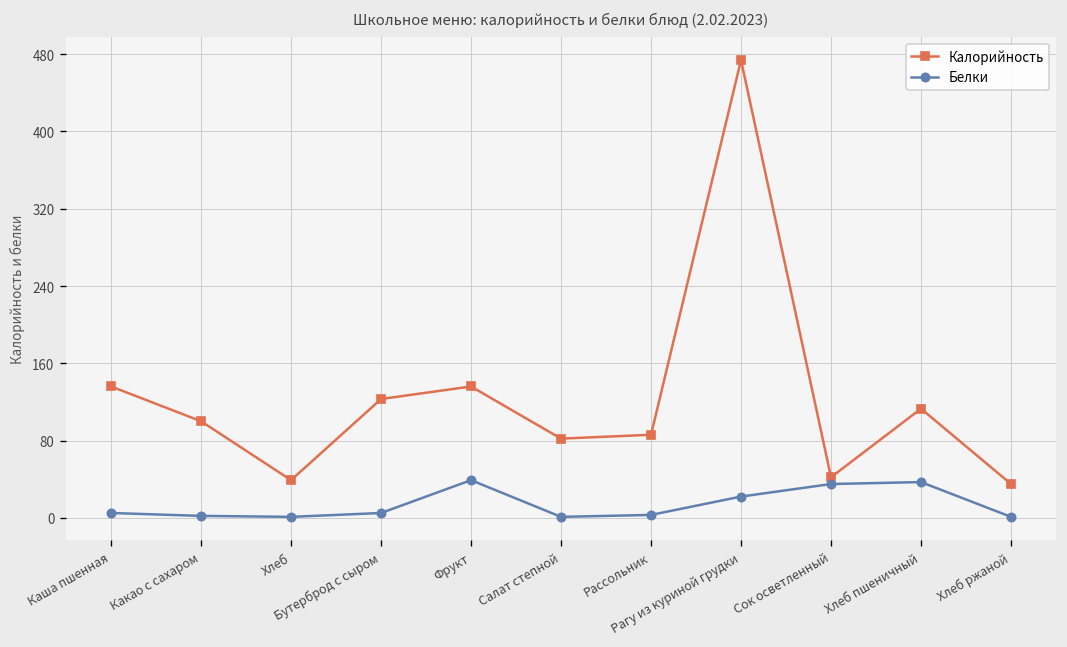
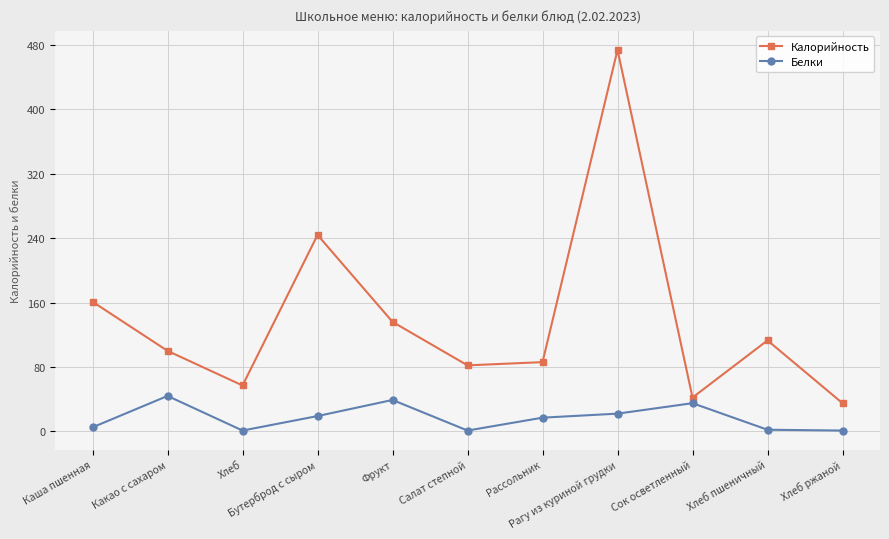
Калорийность, Каша пшенная: 140 -> 160
Белки, Какао с сахаром: 0 -> 40
Калорийность, Хлеб: 40 -> 60
Калорийность, Бутерброд с сыром: 120 -> 240
Белки, Бутерброд с сыром: 10 -> 20
Белки, Рассольник: 0 -> 20
Белки, Хлеб пшеничный: 40 -> 0
